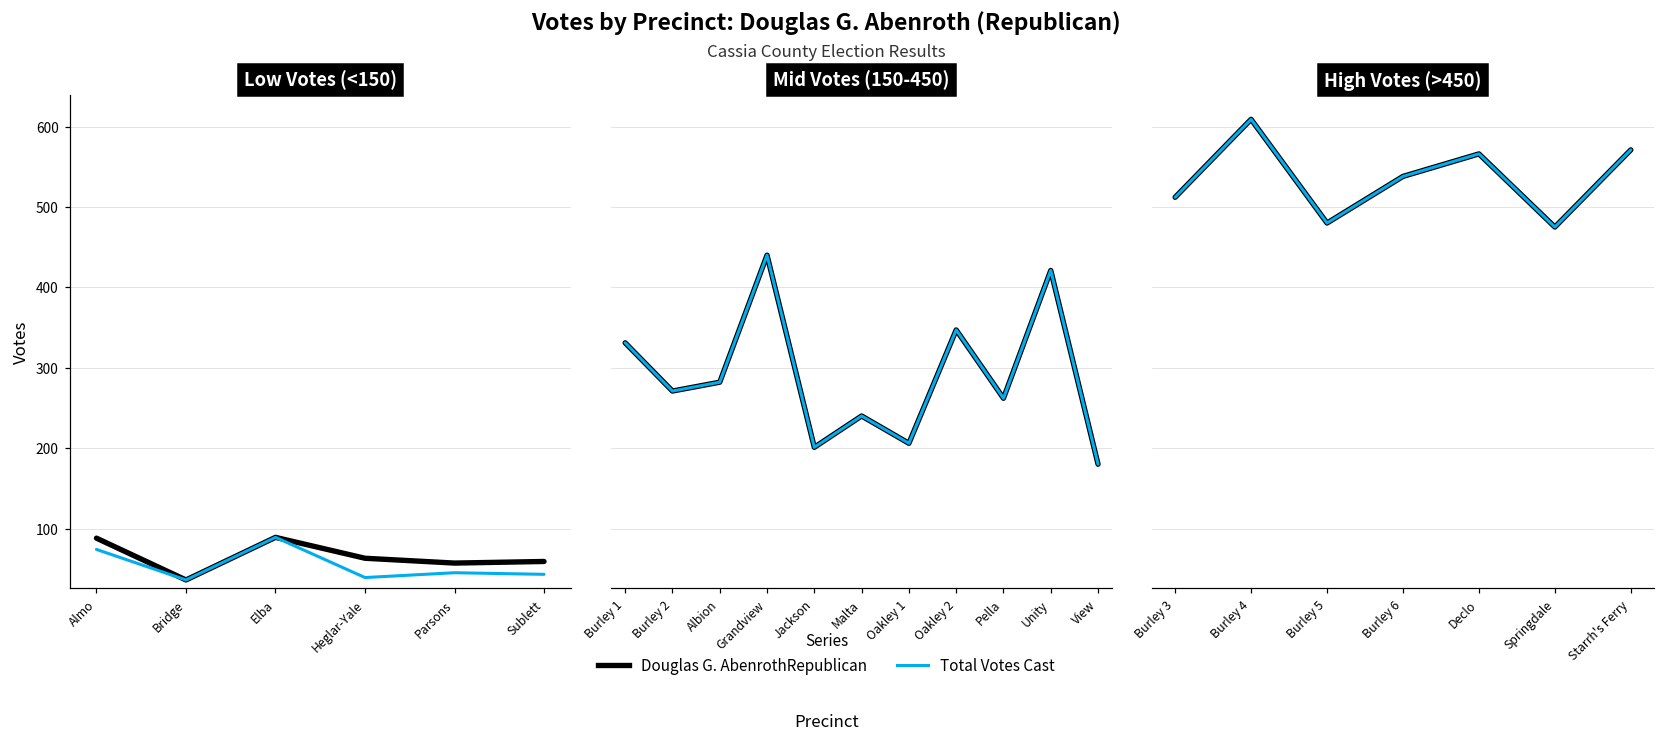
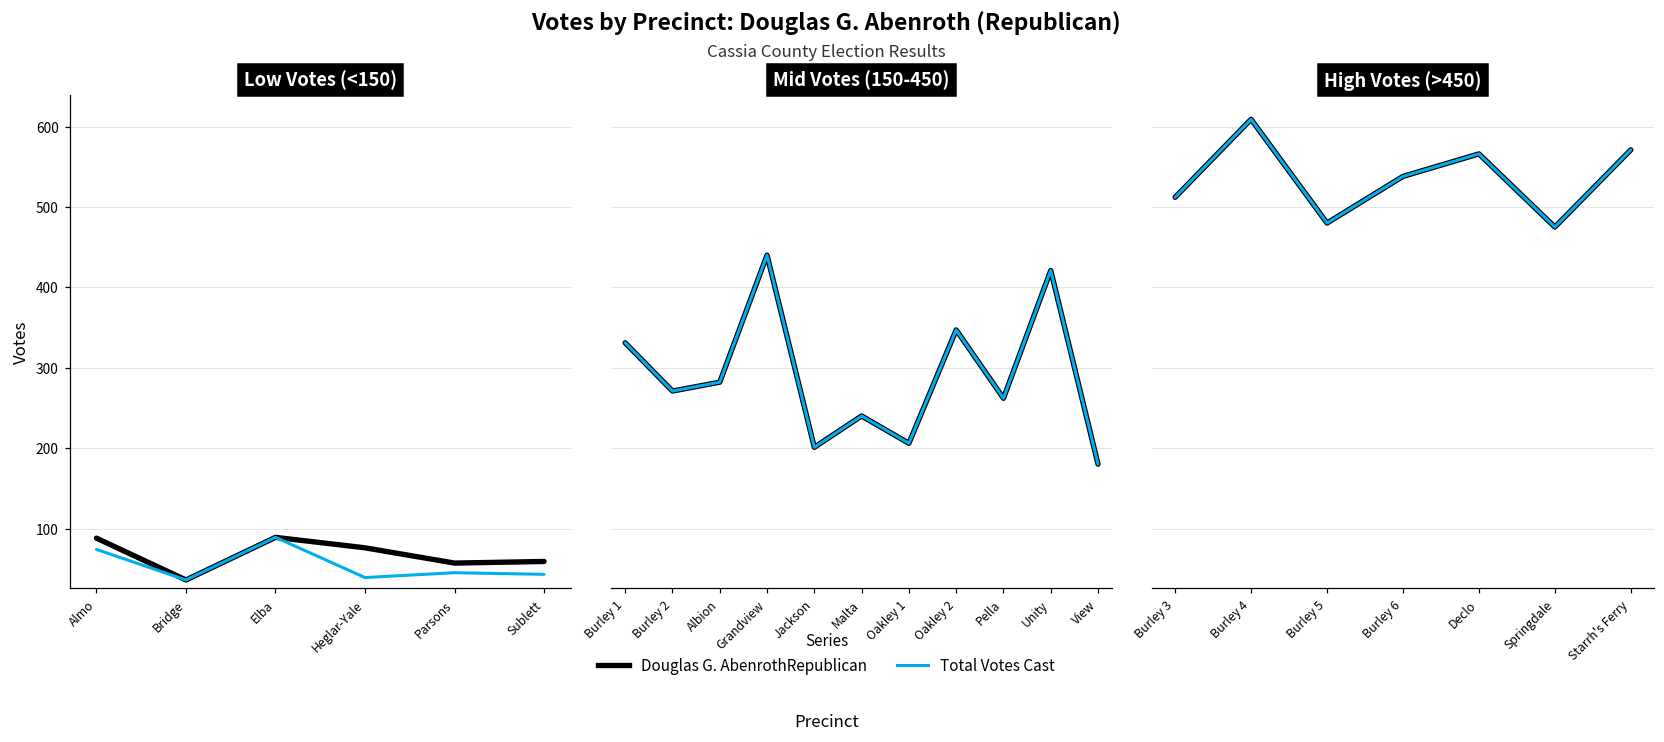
Low Votes (<150), Douglas G. AbenrothRepublican, Heglar-Yale: 60 -> 80
